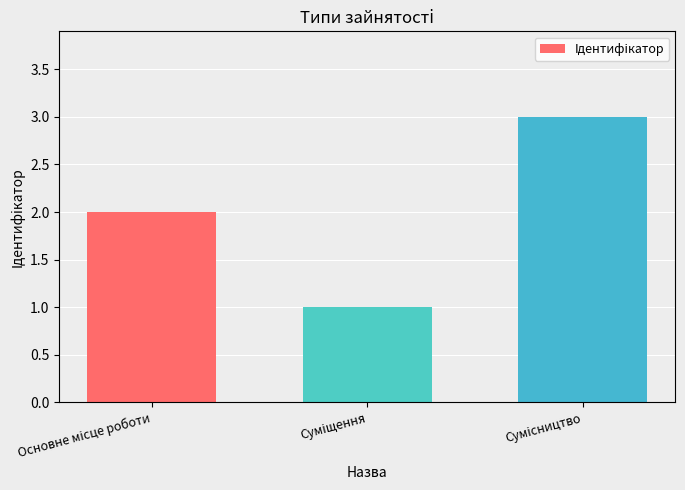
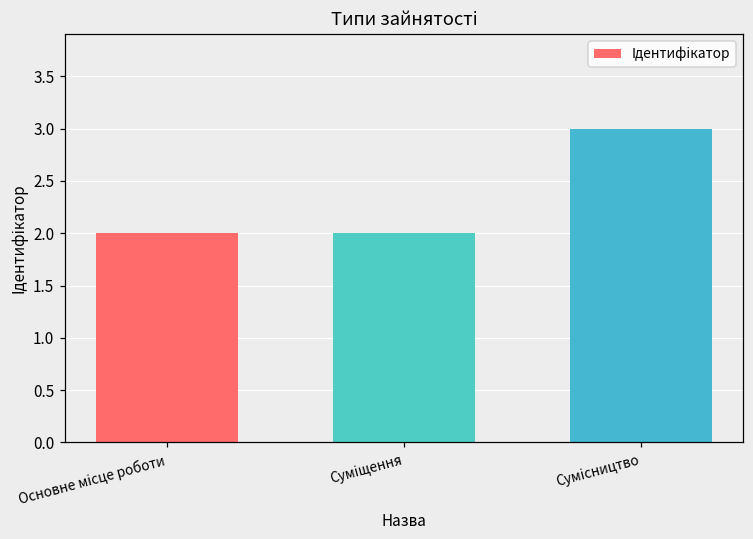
Суміщення: 1 -> 2
